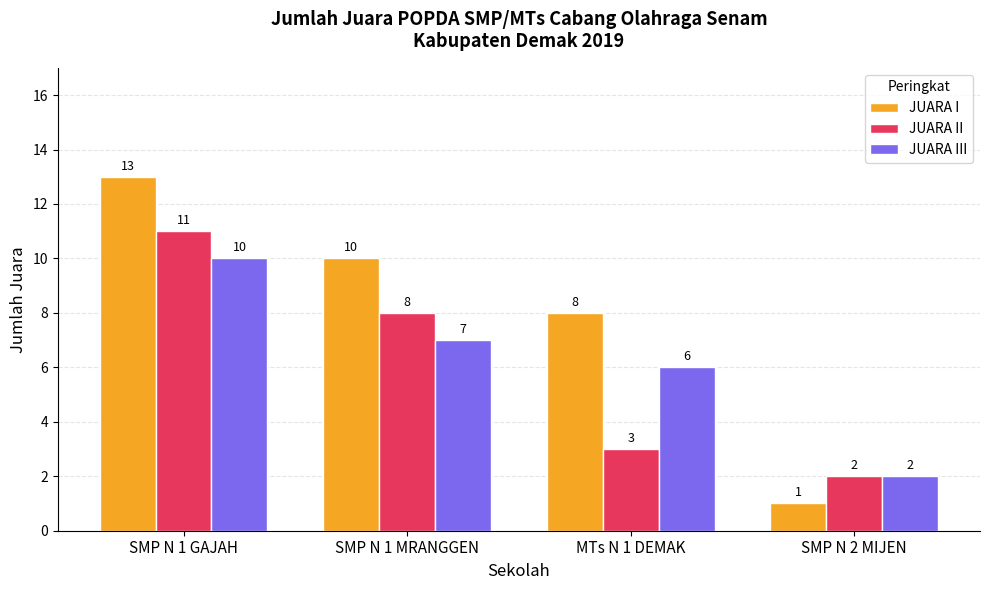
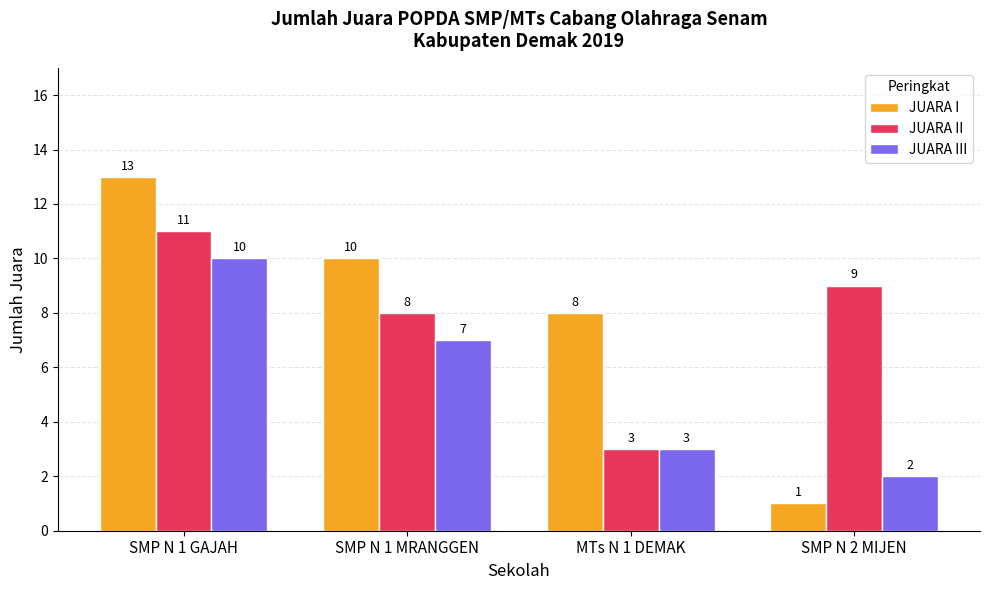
JUARA III, MTs N 1 DEMAK: 6 -> 3
JUARA II, SMP N 2 MIJEN: 2 -> 9
